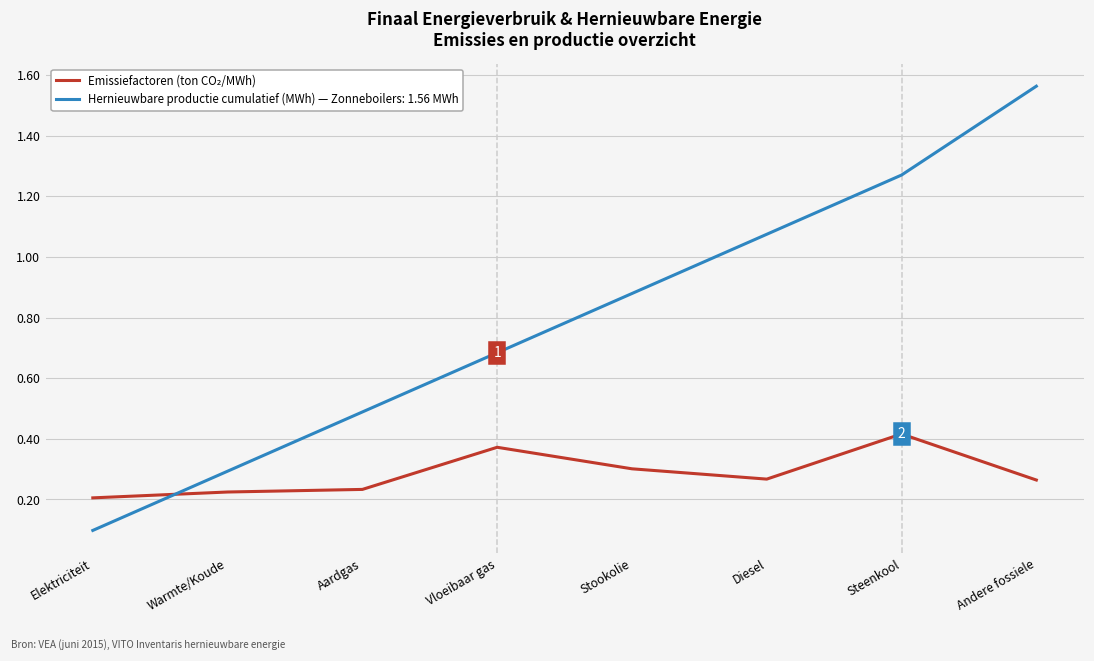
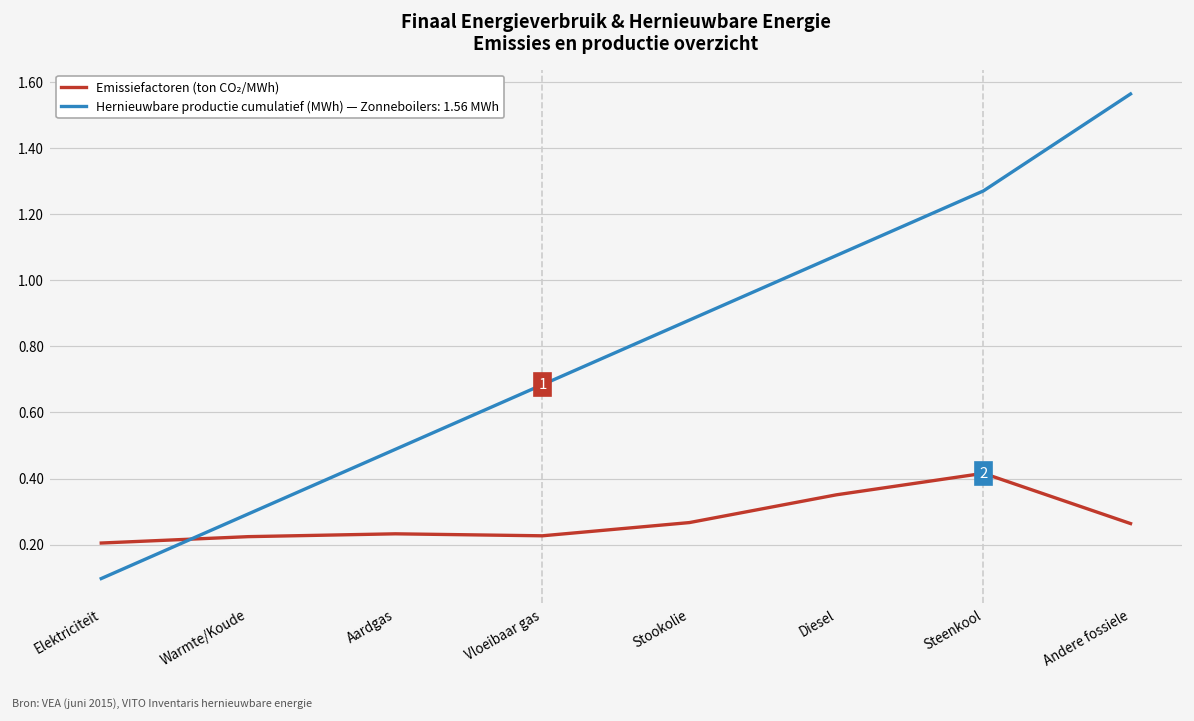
Emissiefactoren (ton CO₂/MWh), Vloeibaar gas: 0.37 -> 0.23
Emissiefactoren (ton CO₂/MWh), Stookolie: 0.30 -> 0.27
Emissiefactoren (ton CO₂/MWh), Diesel: 0.27 -> 0.35
